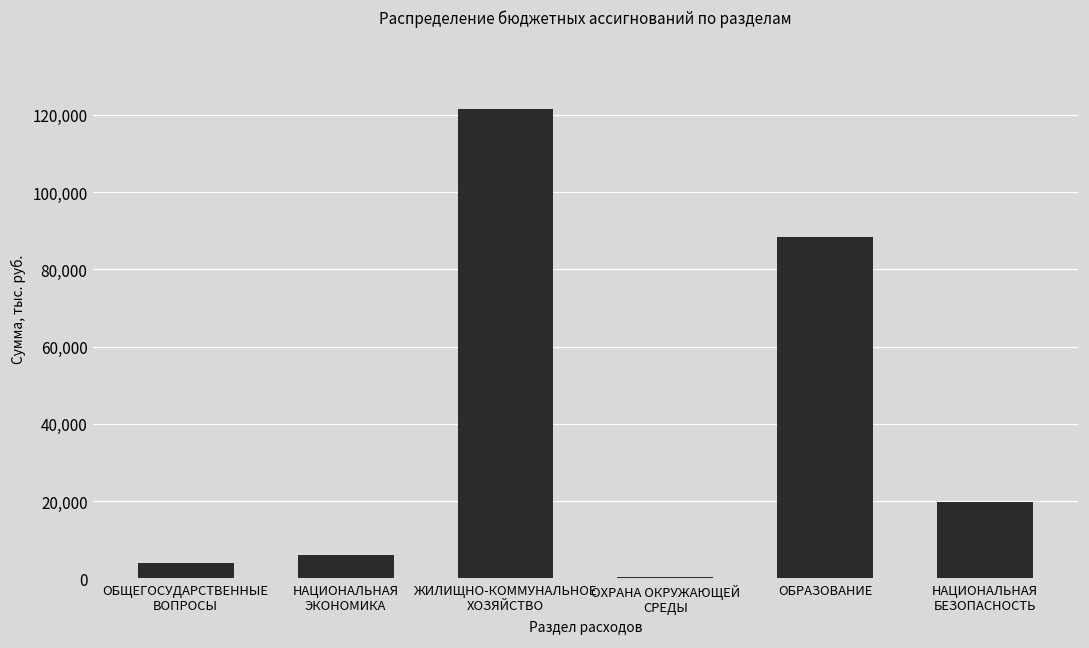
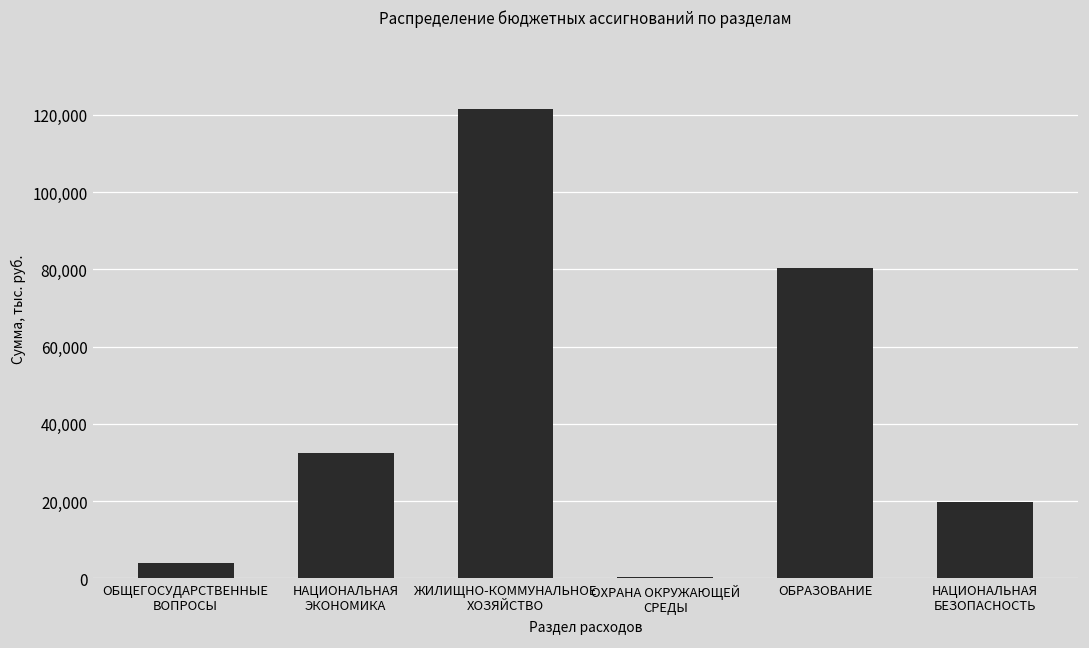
НАЦИОНАЛЬНАЯ ЭКОНОМИКА: 6,000 -> 32,000
ОБРАЗОВАНИЕ: 88,000 -> 80,000
